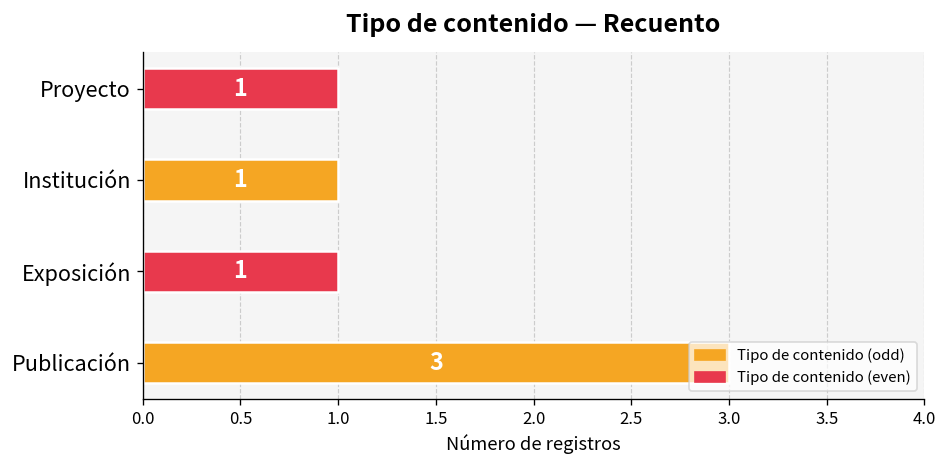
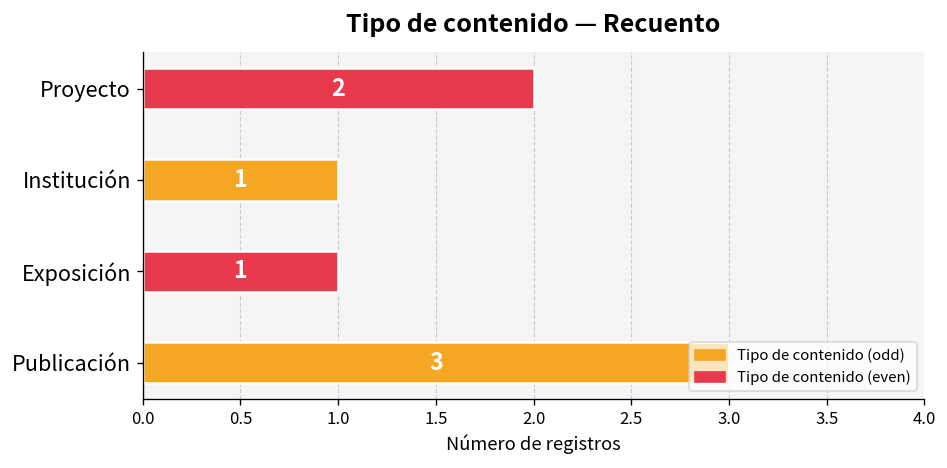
Proyecto: 1 -> 2
